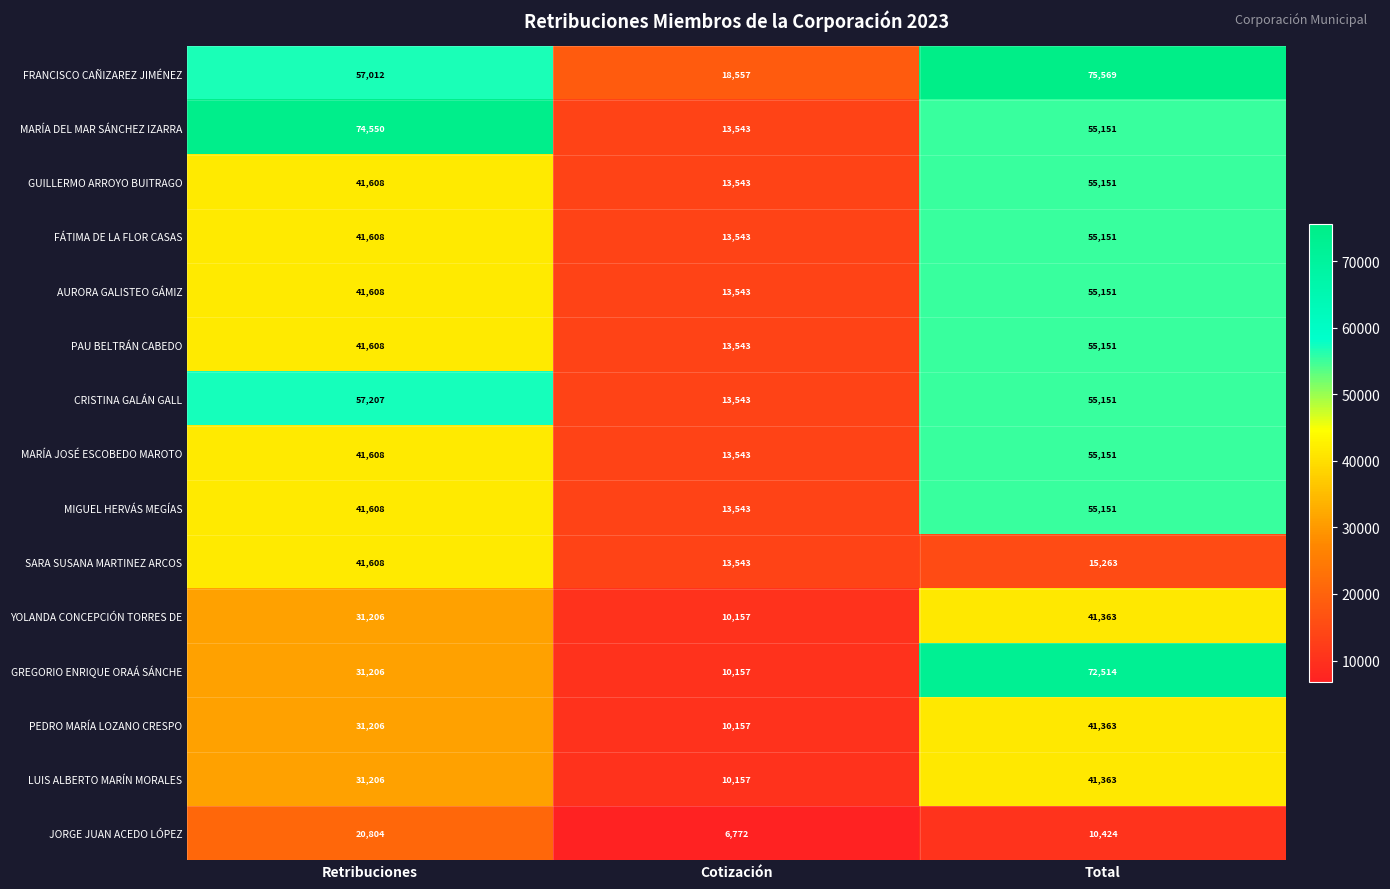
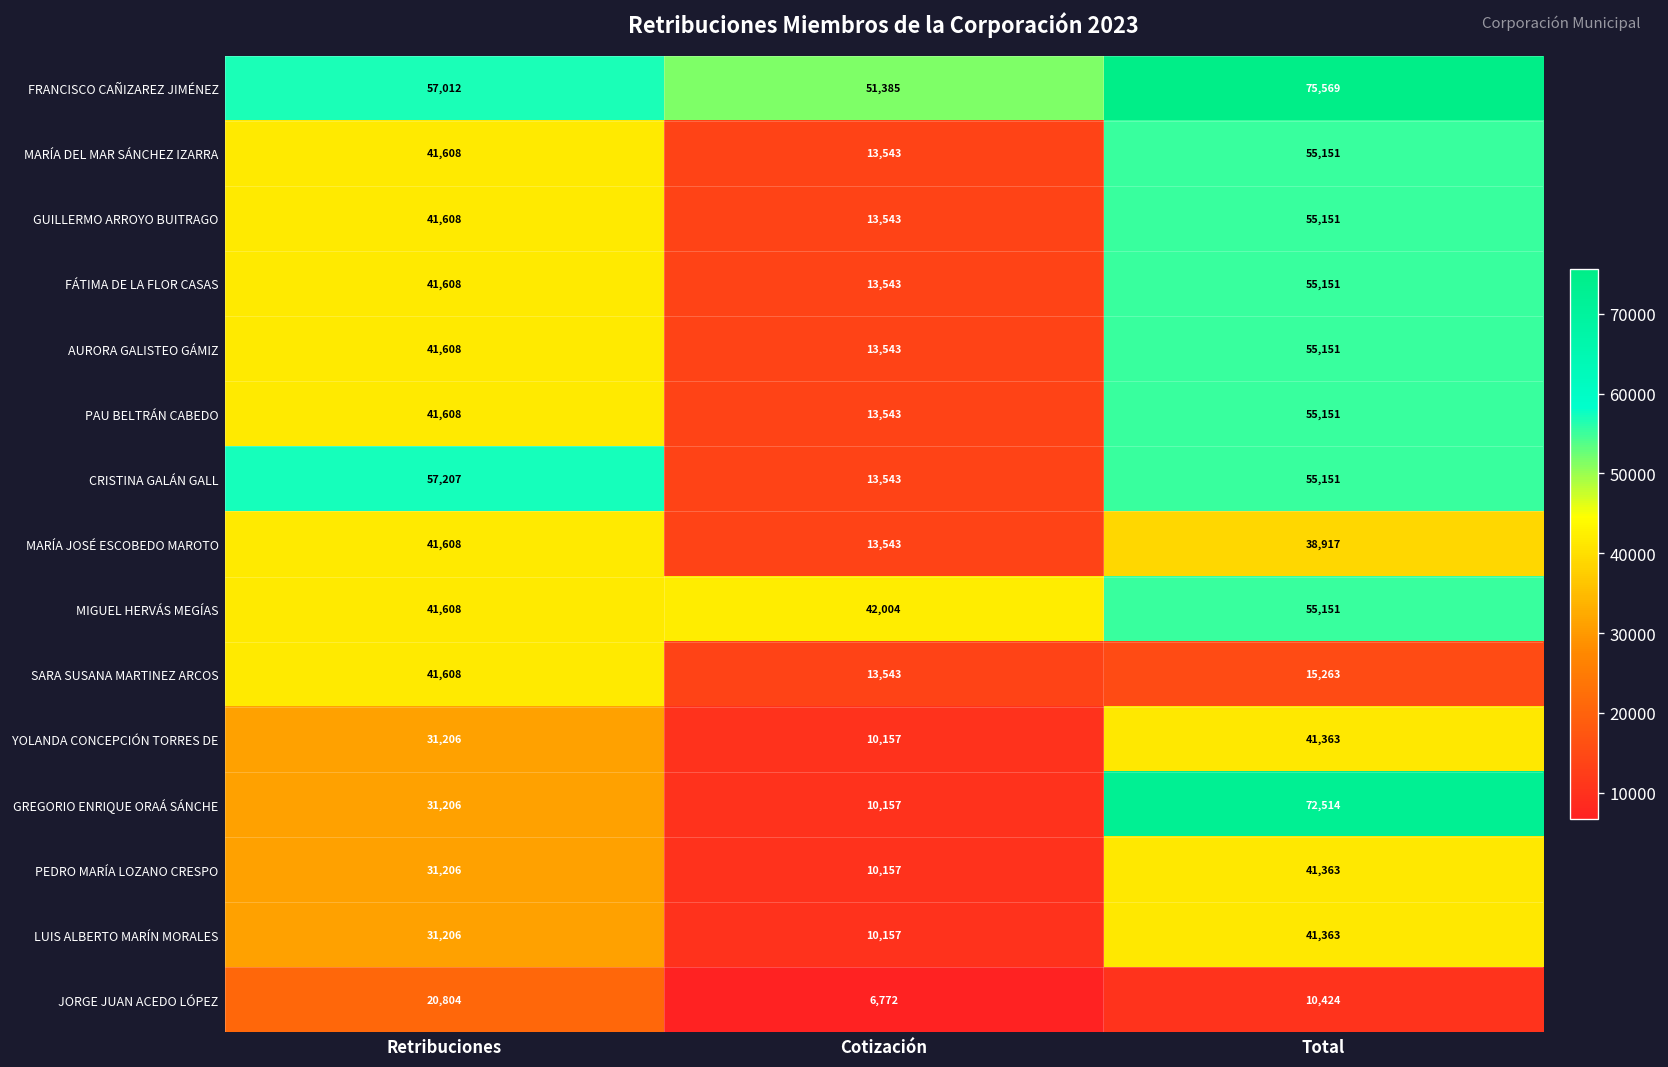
FRANCISCO CAÑIZAREZ JIMÉNEZ, Cotización: 18,557 -> 51,385
MARÍA DEL MAR SÁNCHEZ IZARRA, Retribuciones: 74,550 -> 41,608
MARÍA JOSÉ ESCOBEDO MAROTO, Total: 55,151 -> 38,917
MIGUEL HERVÁS MEGÍAS, Cotización: 13,543 -> 42,004
